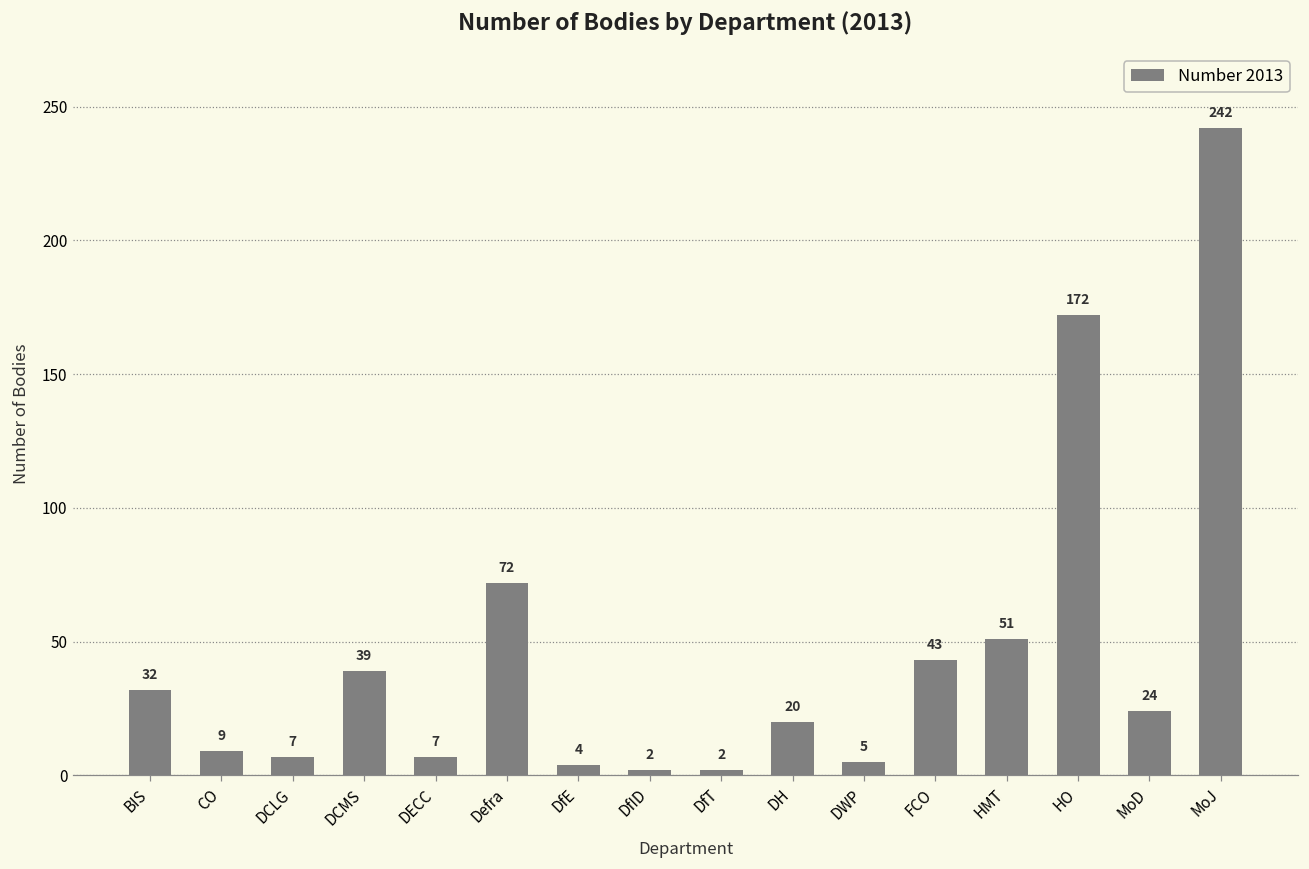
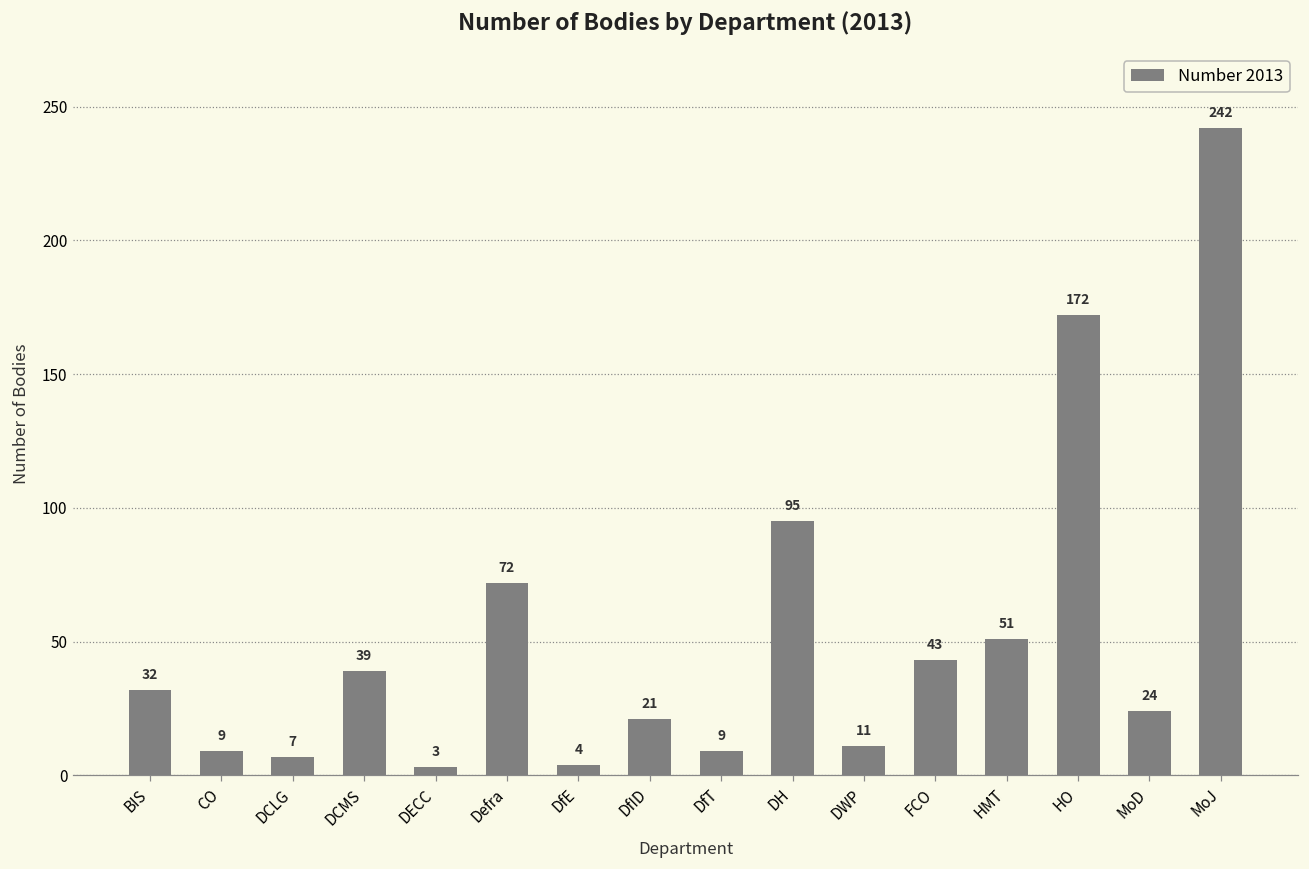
DECC: 7 -> 3
DfID: 2 -> 21
DfT: 2 -> 9
DH: 20 -> 95
DWP: 5 -> 11
